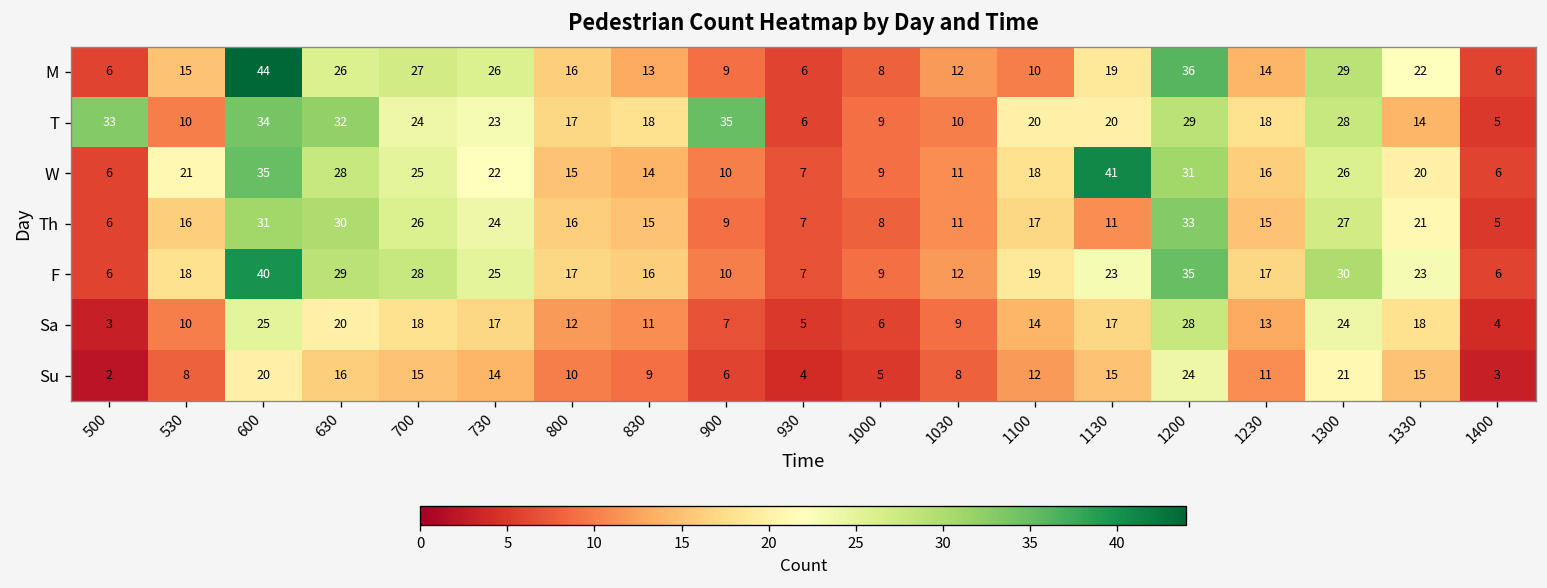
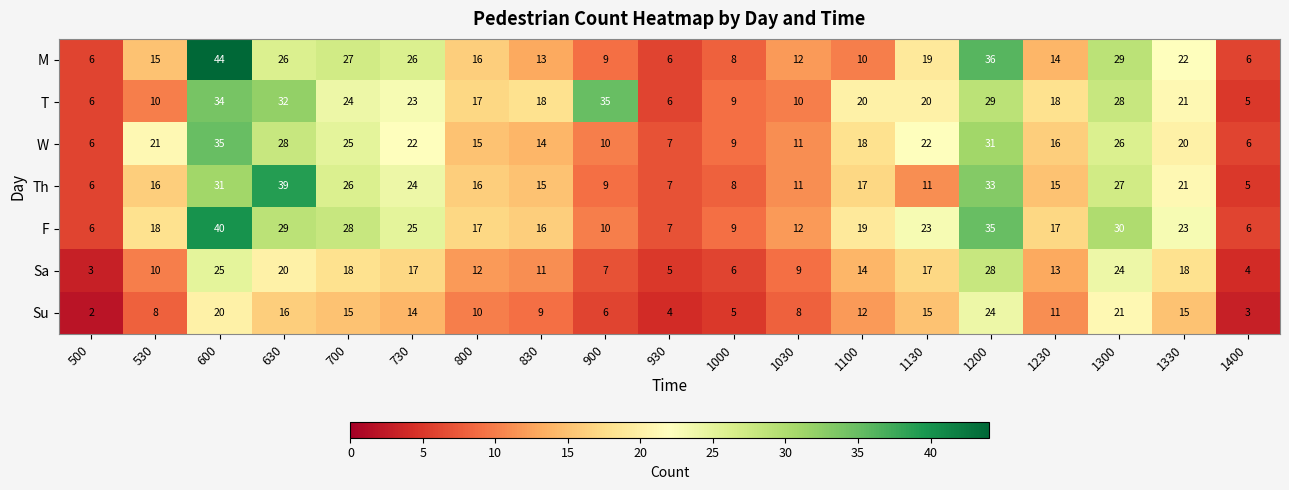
T, 500: 33 -> 6
T, 1330: 14 -> 21
W, 1130: 41 -> 22
Th, 630: 30 -> 39
